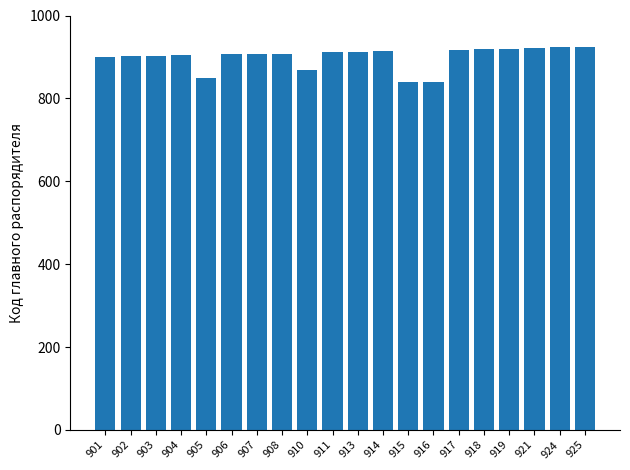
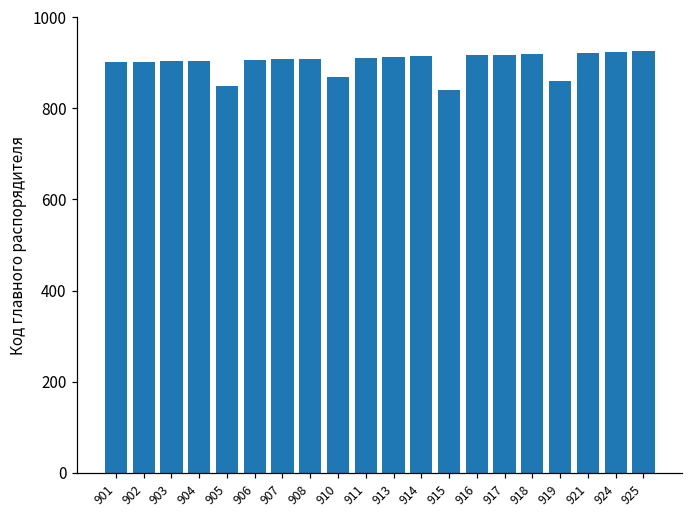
916: 840 -> 920
919: 920 -> 860
